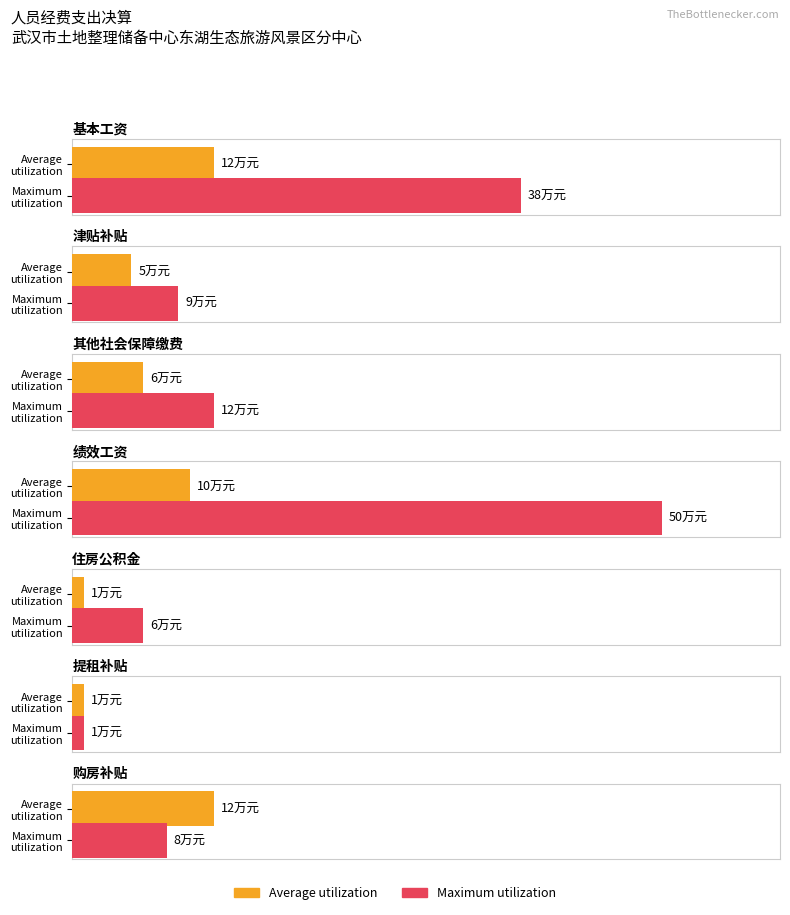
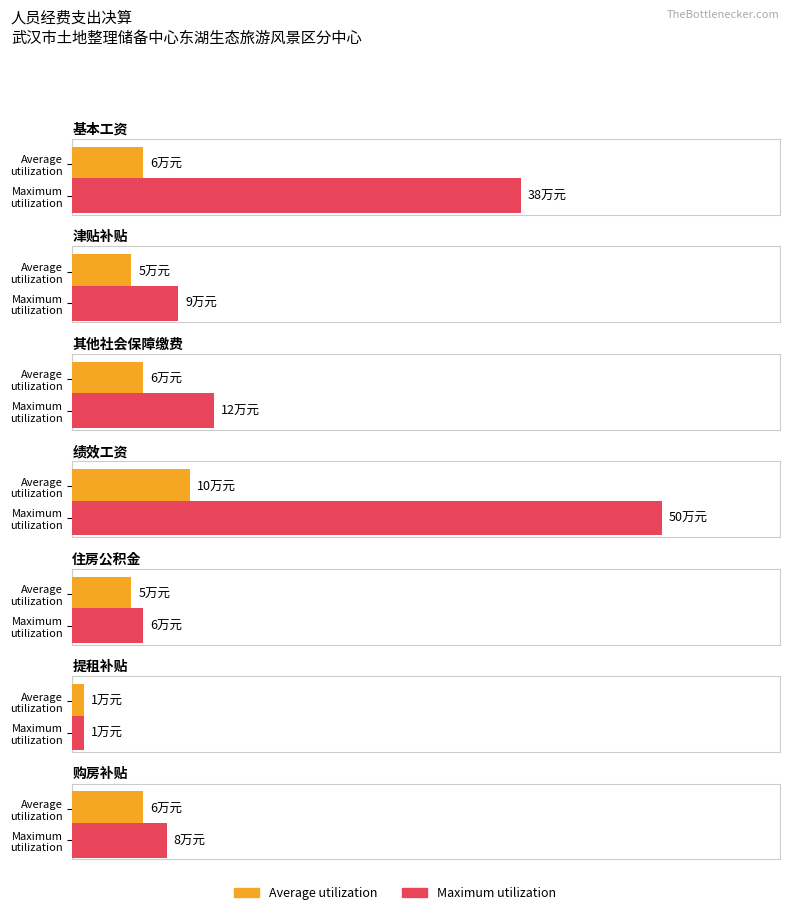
基本工资, Average utilization: 12 -> 6
住房公积金, Average utilization: 1 -> 5
购房补贴, Average utilization: 12 -> 6
